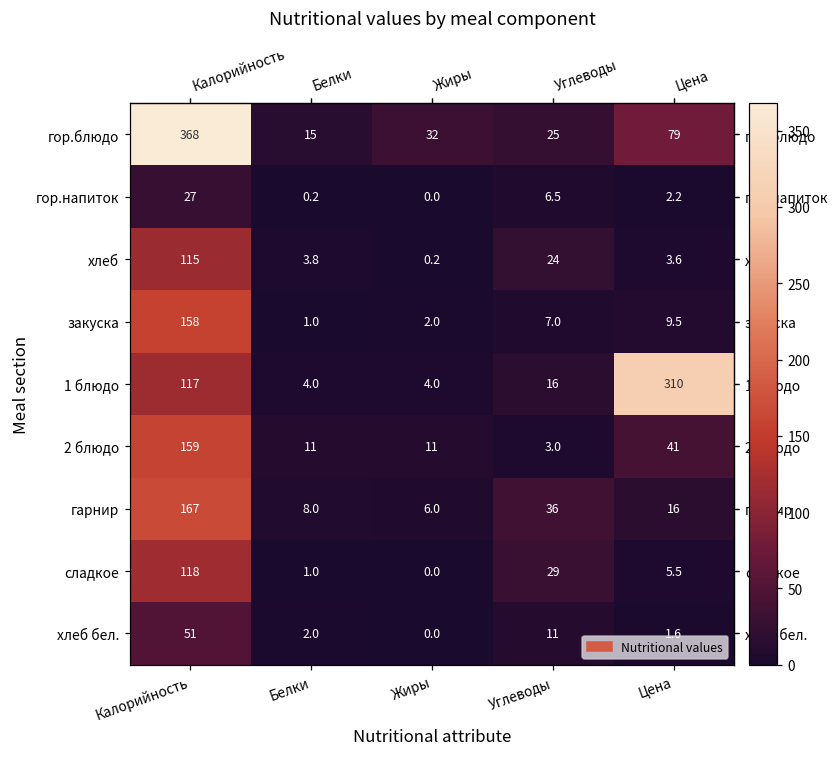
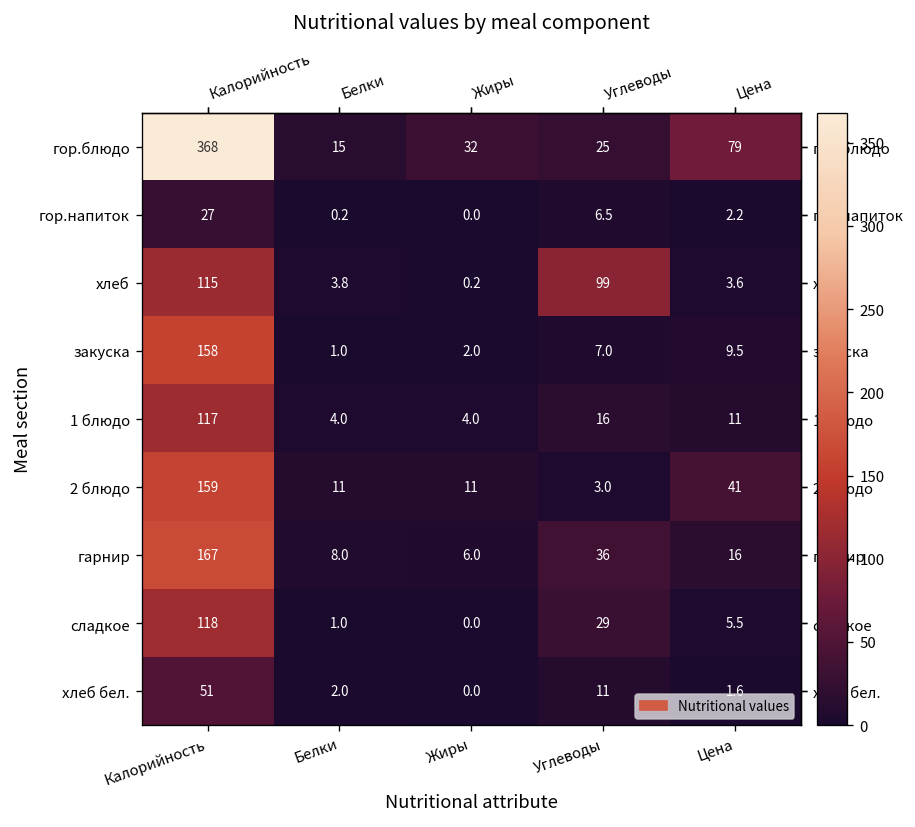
хлеб, Углеводы: 24 -> 99
1 блюдо, Цена: 310 -> 11
